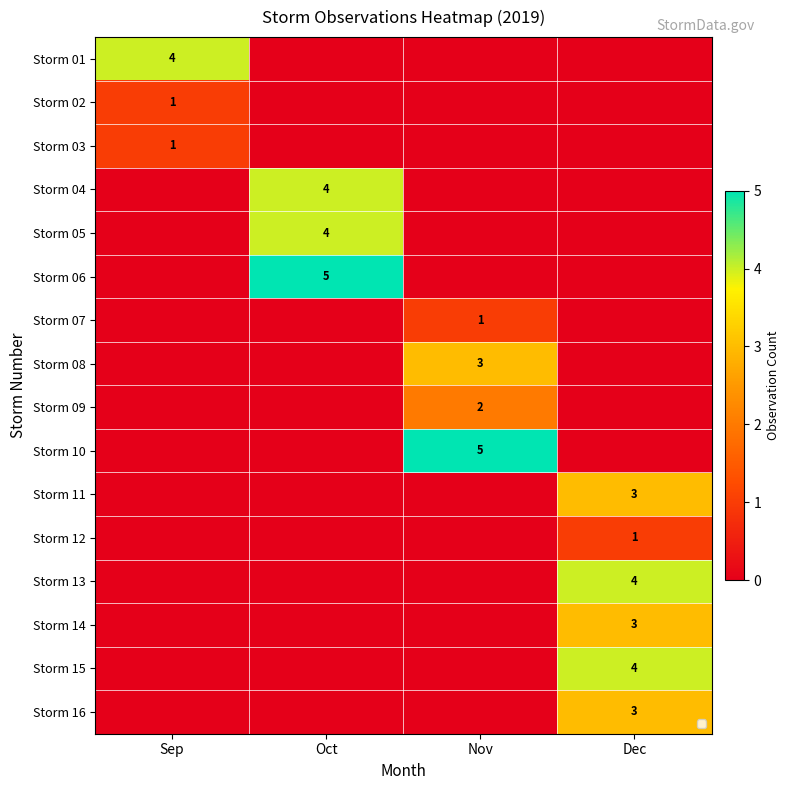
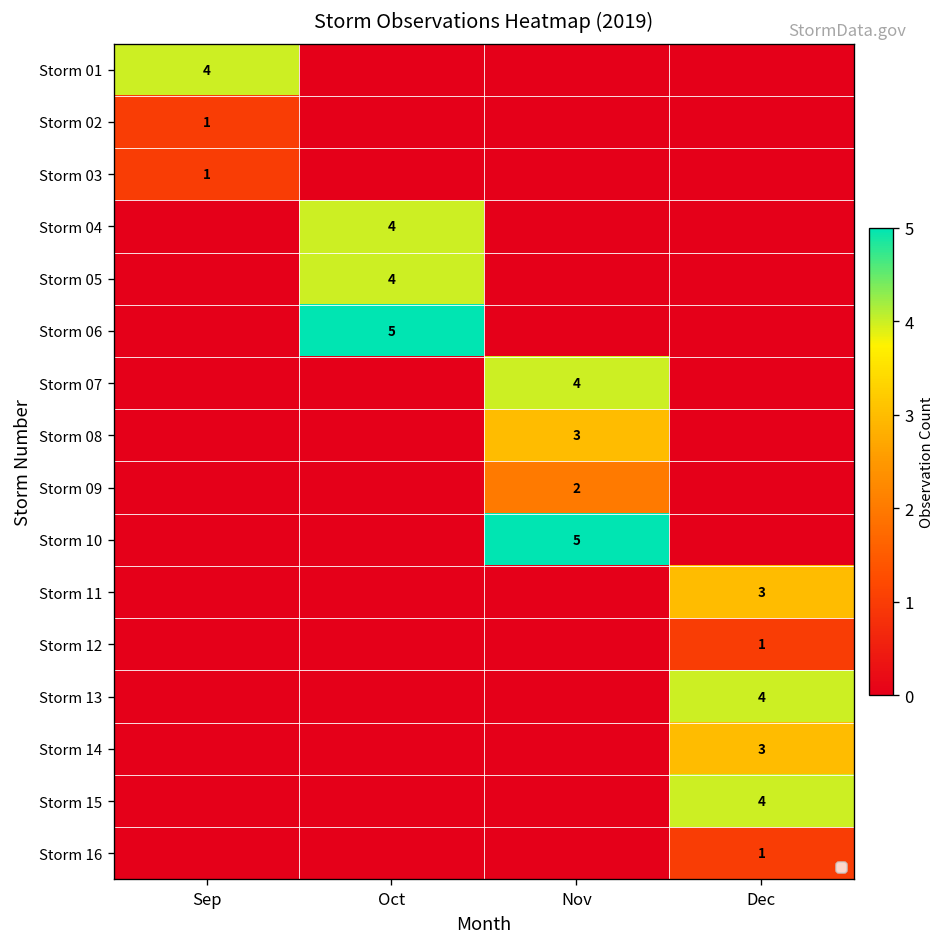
Storm 07, Nov: 1 -> 4
Storm 16, Dec: 3 -> 1
